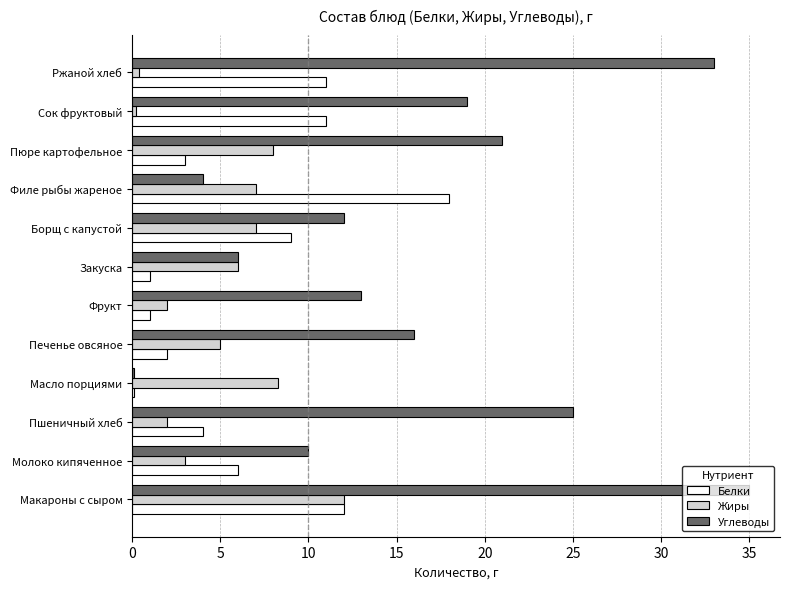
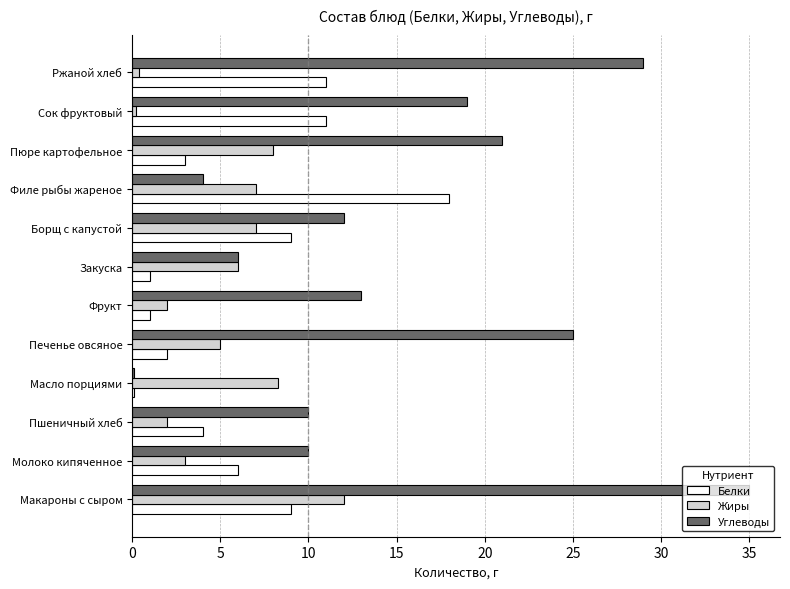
Углеводы, Ржаной хлеб: 33 -> 29
Углеводы, Печенье овсяное: 16 -> 25
Углеводы, Пшеничный хлеб: 25 -> 10
Белки, Макароны с сыром: 12 -> 9
